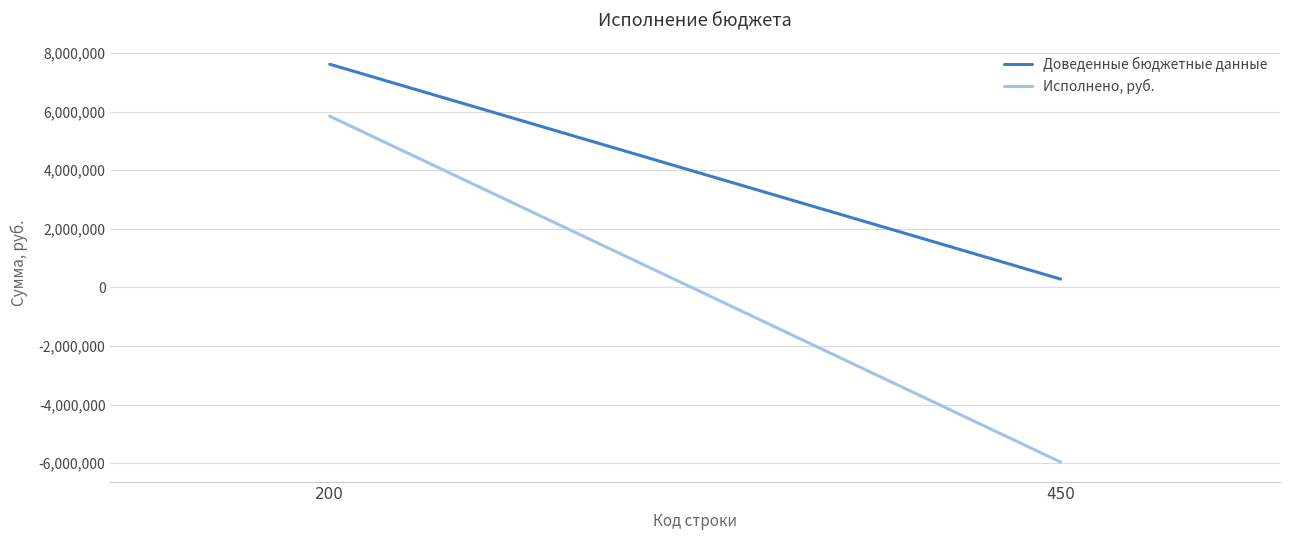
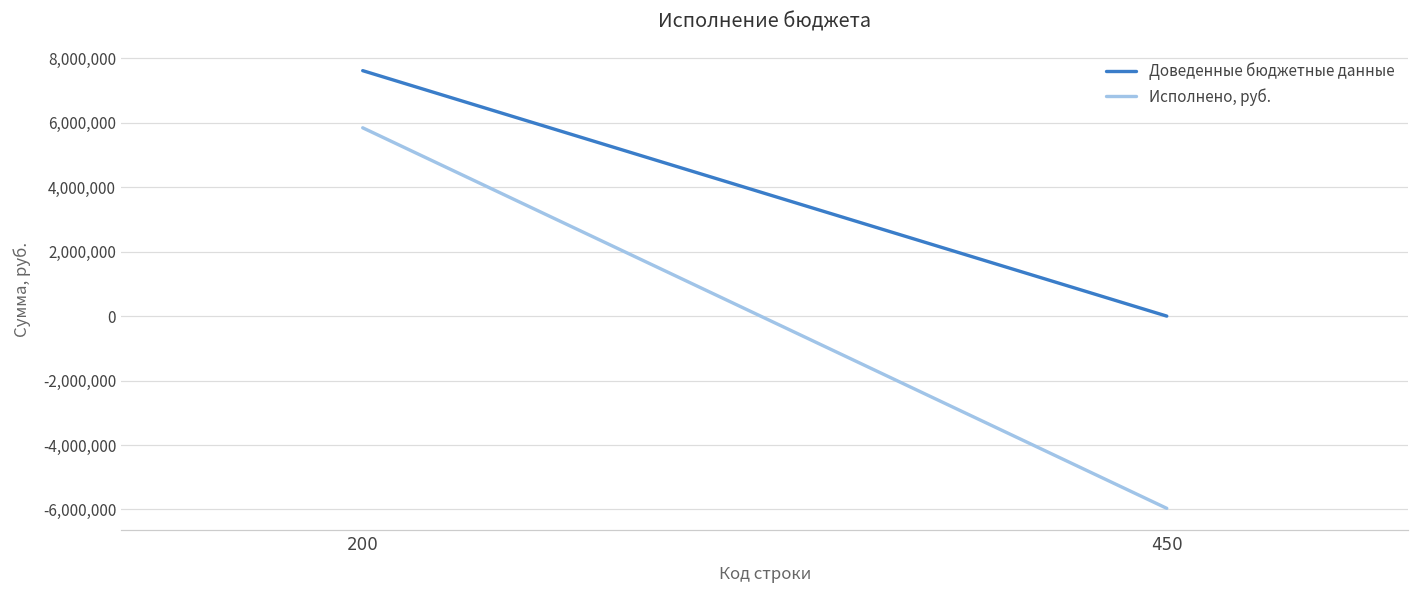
Доведенные бюджетные данные, 450: 300,000 -> 0
